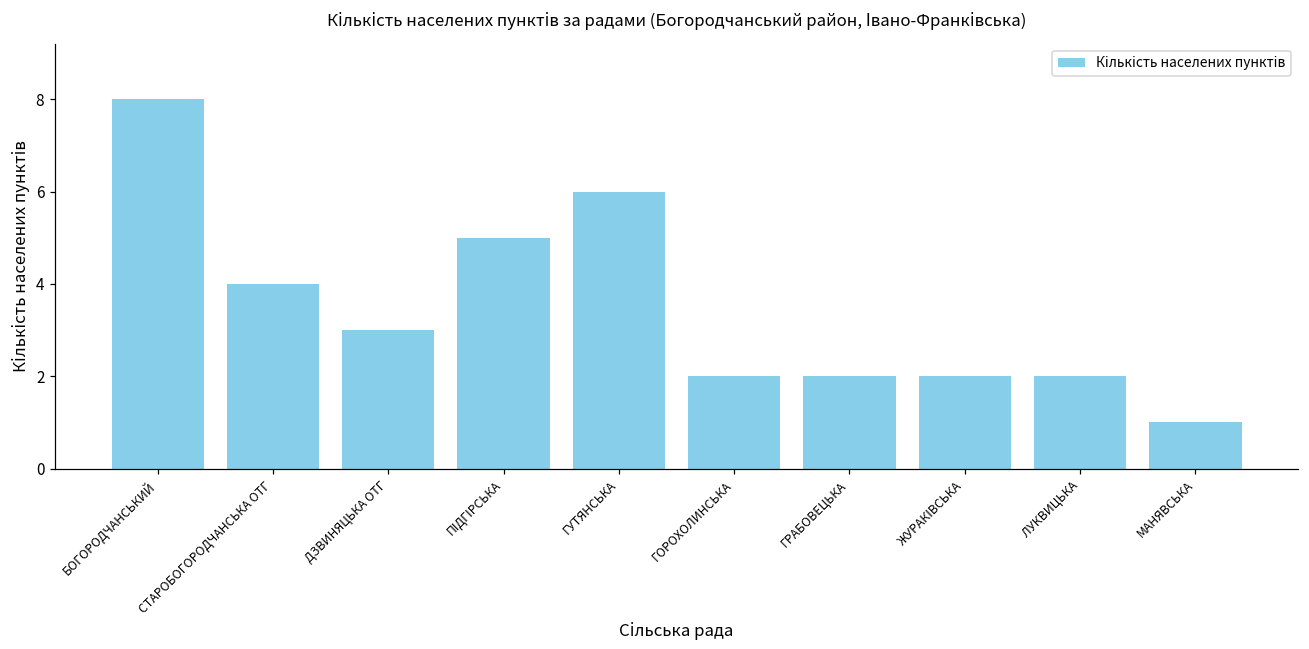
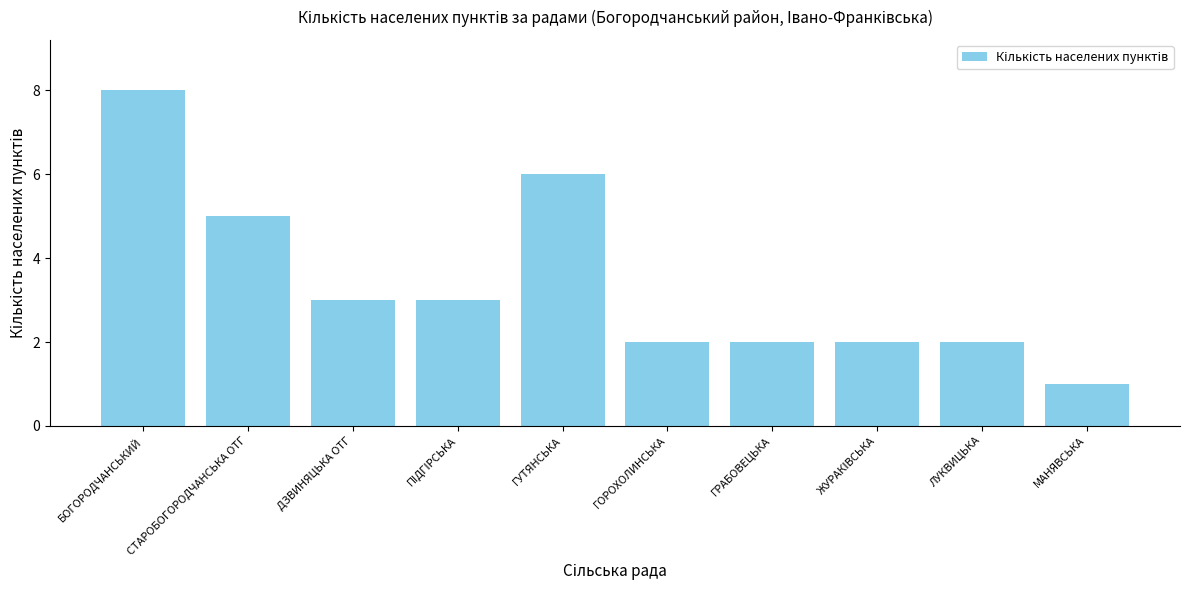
СТАРОБОГОРОДЧАНСЬКА ОТГ: 4 -> 5
ПІДГІРСЬКА: 5 -> 3
